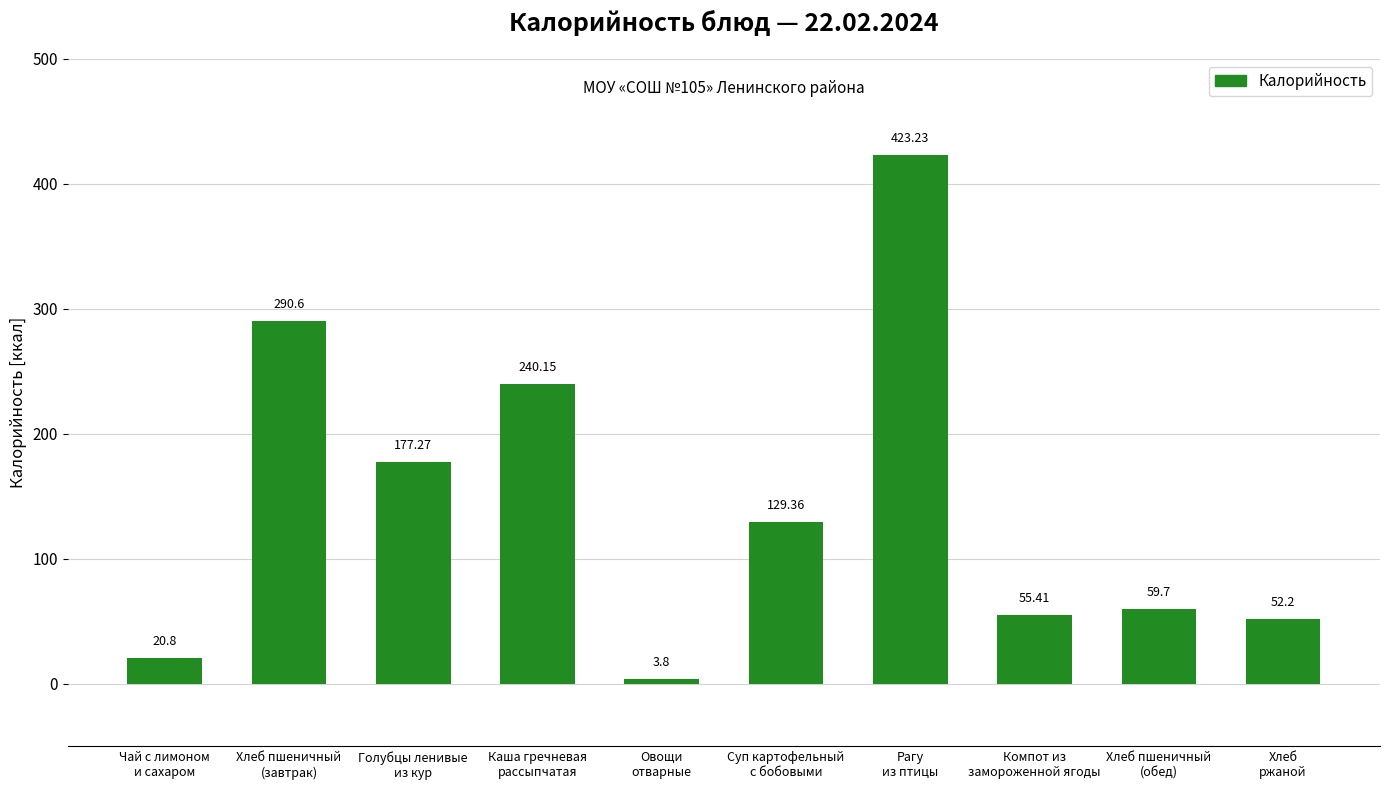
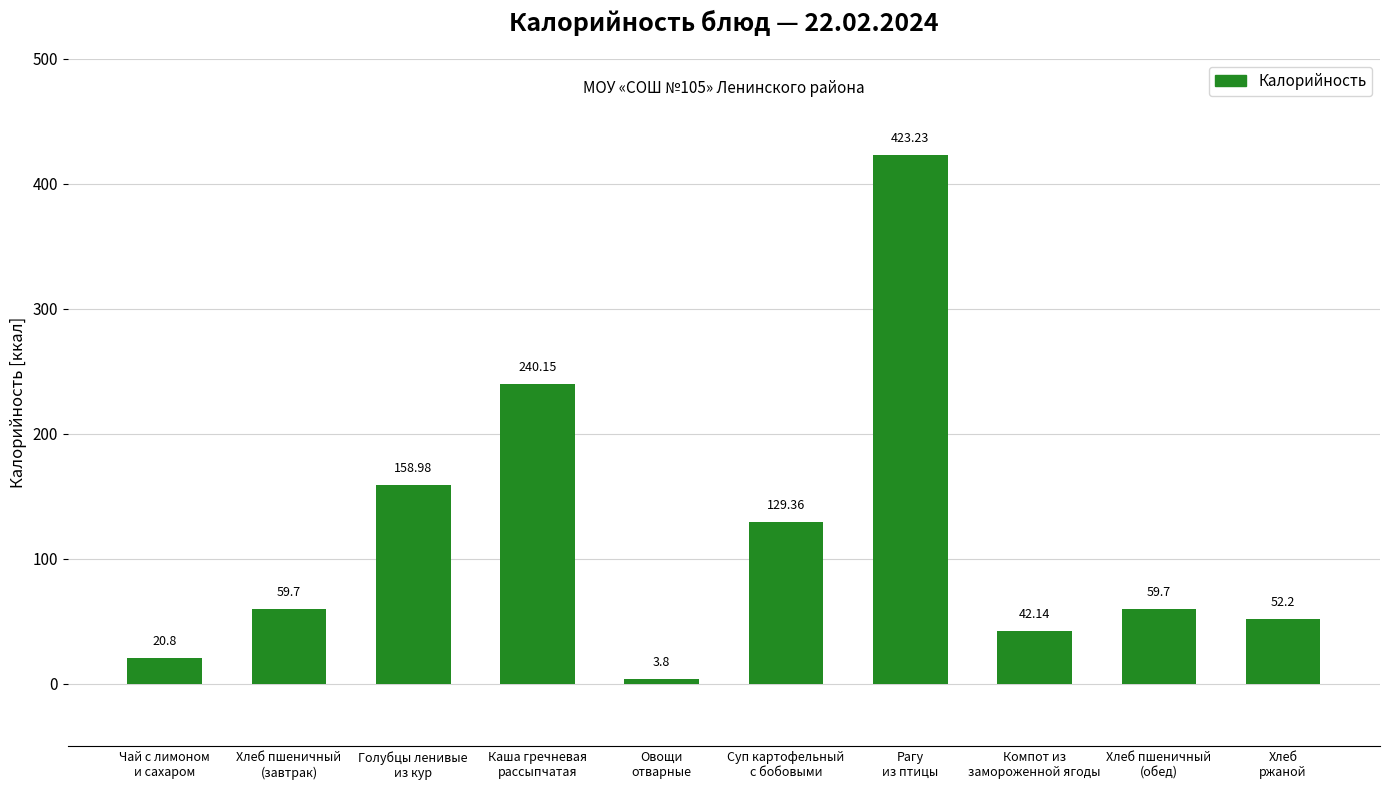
Хлеб пшеничный (завтрак): 290.6 -> 59.7
Голубцы ленивые из кур: 177.27 -> 158.98
Компот из замороженной ягоды: 55.41 -> 42.14
